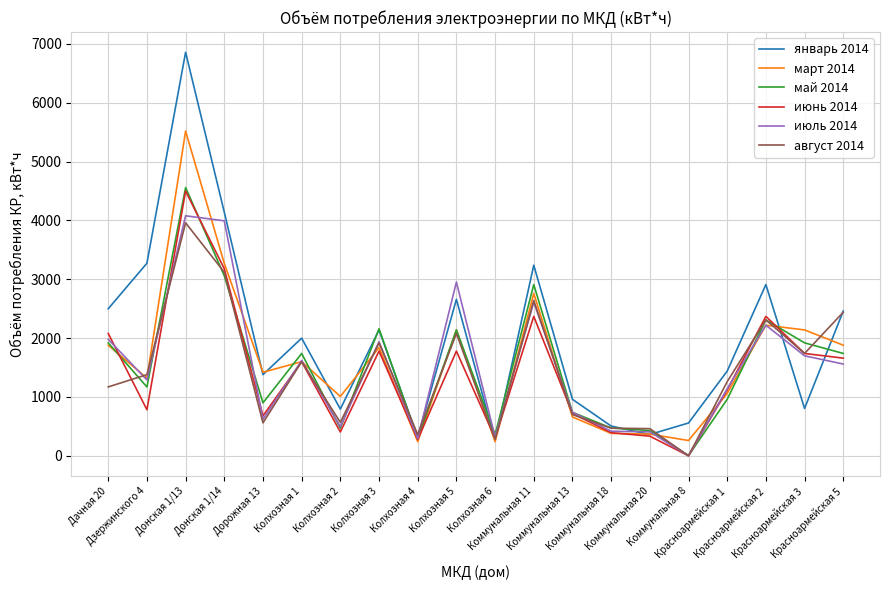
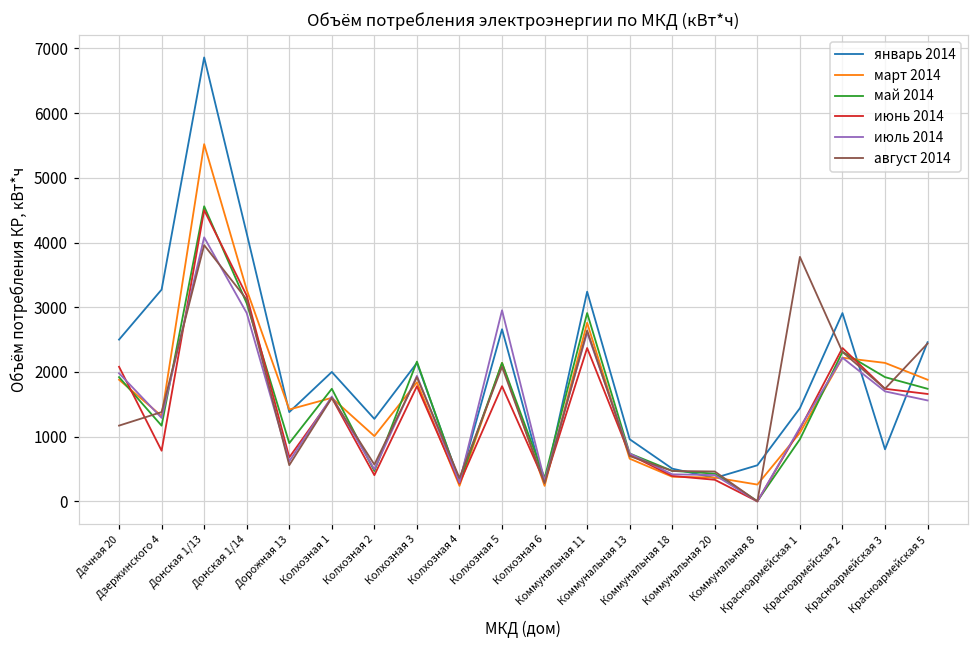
июль 2014, Донская 1/14: 4000 -> 2900
январь 2014, Колхозная 2: 800 -> 1300
август 2014, Красноармейская 1: 1300 -> 3800
